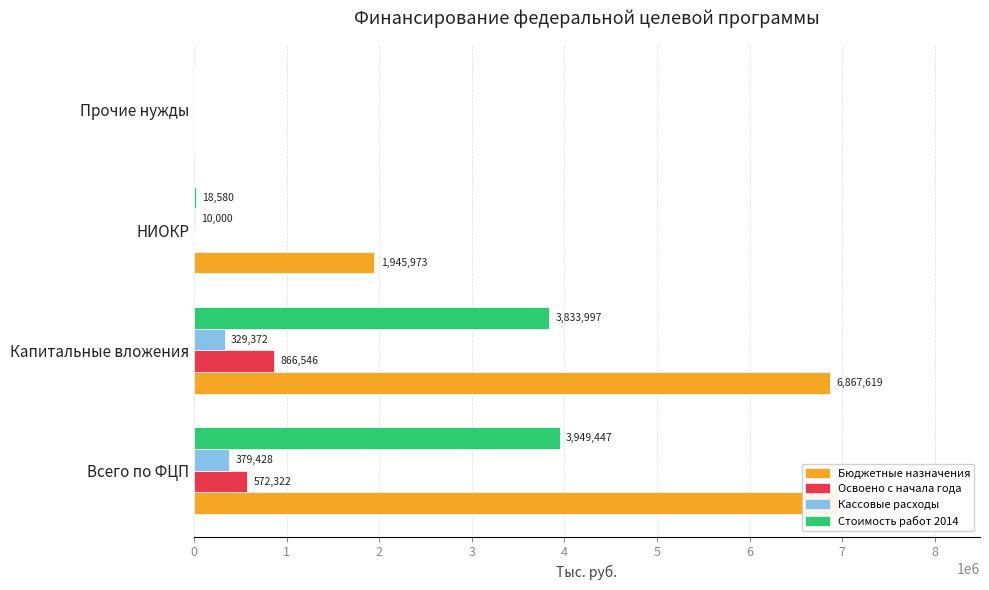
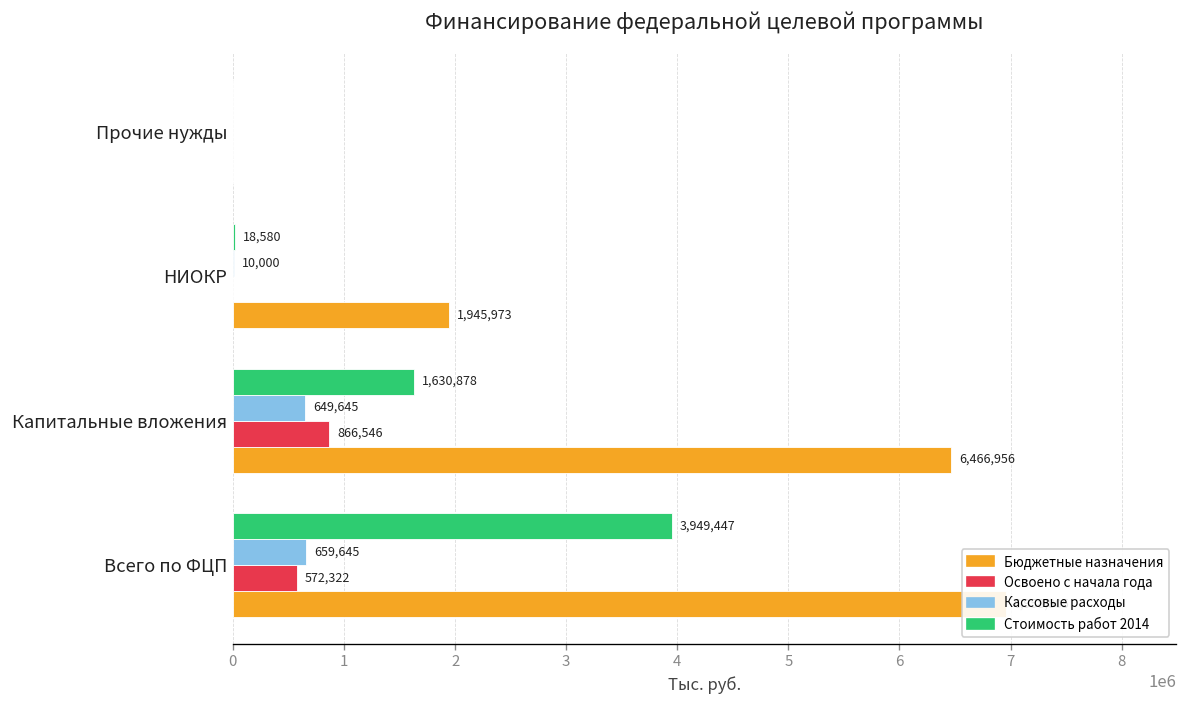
Стоимость работ 2014, Капитальные вложения: 3,833,997 -> 1,630,878
Кассовые расходы, Капитальные вложения: 329,372 -> 649,645
Бюджетные назначения, Капитальные вложения: 6,867,619 -> 6,466,956
Кассовые расходы, Всего по ФЦП: 379,428 -> 659,645
